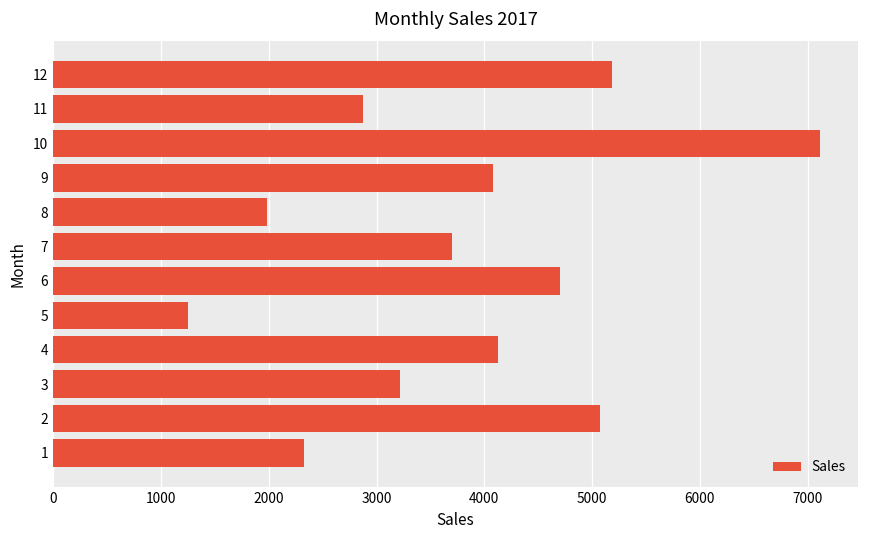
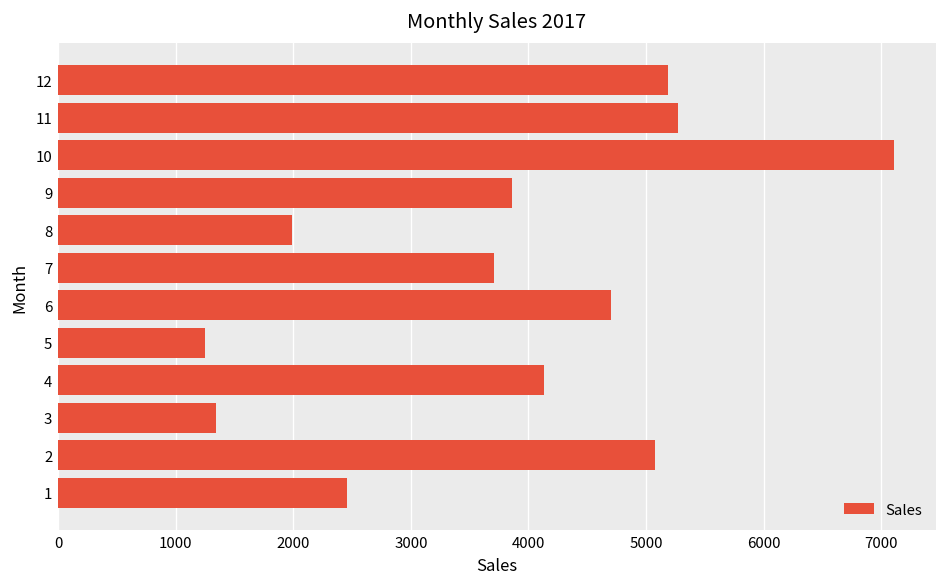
11: 2900 -> 5300
9: 4100 -> 3900
3: 3200 -> 1300
1: 2300 -> 2500
